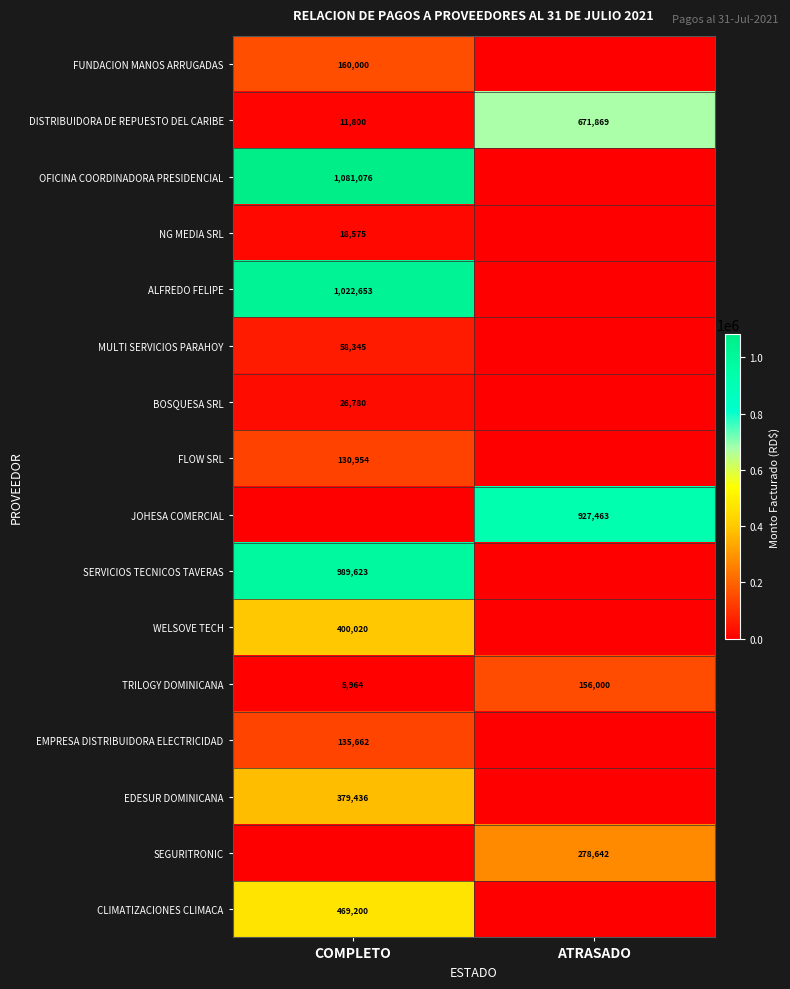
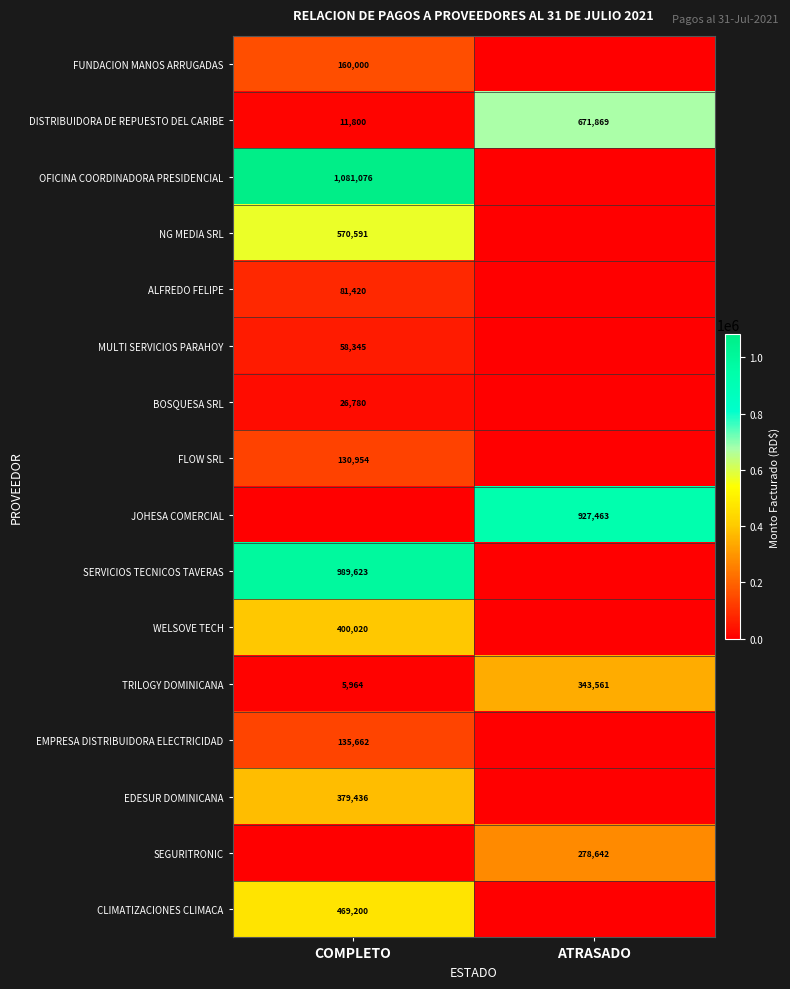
NG MEDIA SRL, COMPLETO: 18,575 -> 570,591
ALFREDO FELIPE, COMPLETO: 1,022,653 -> 81,420
TRILOGY DOMINICANA, ATRASADO: 156,000 -> 343,561
